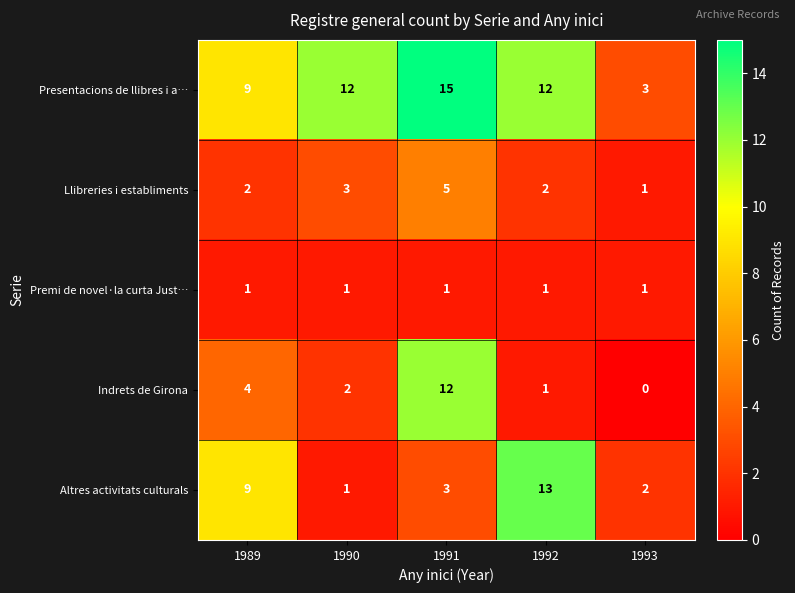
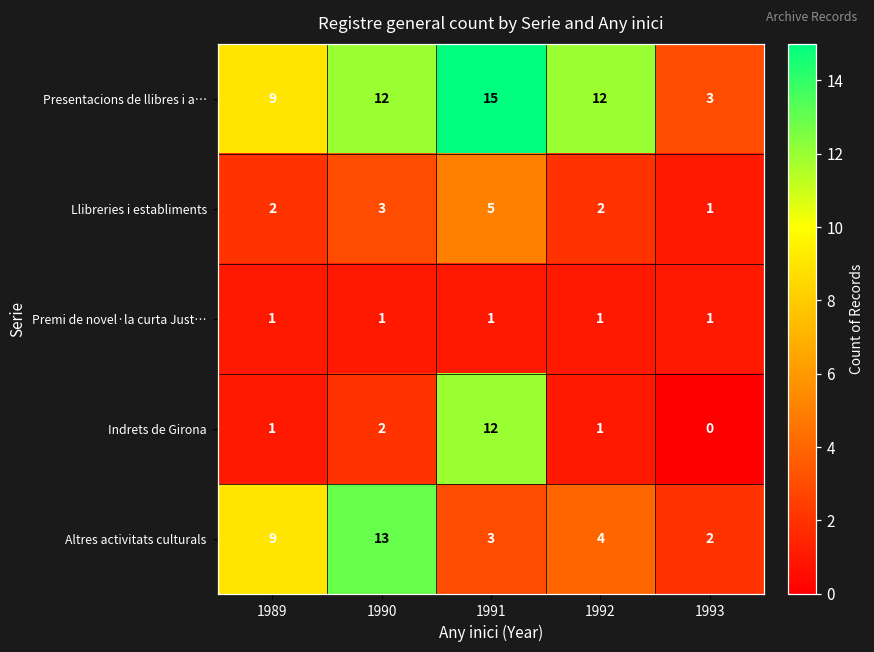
Indrets de Girona, 1989: 4 -> 1
Altres activitats culturals, 1990: 1 -> 13
Altres activitats culturals, 1992: 13 -> 4
